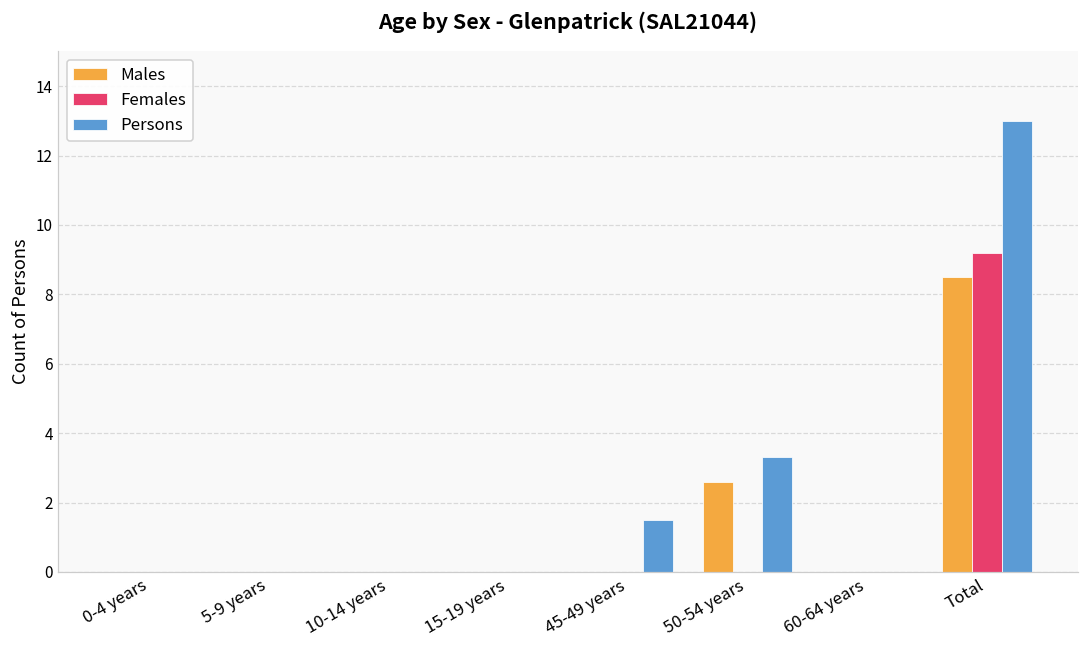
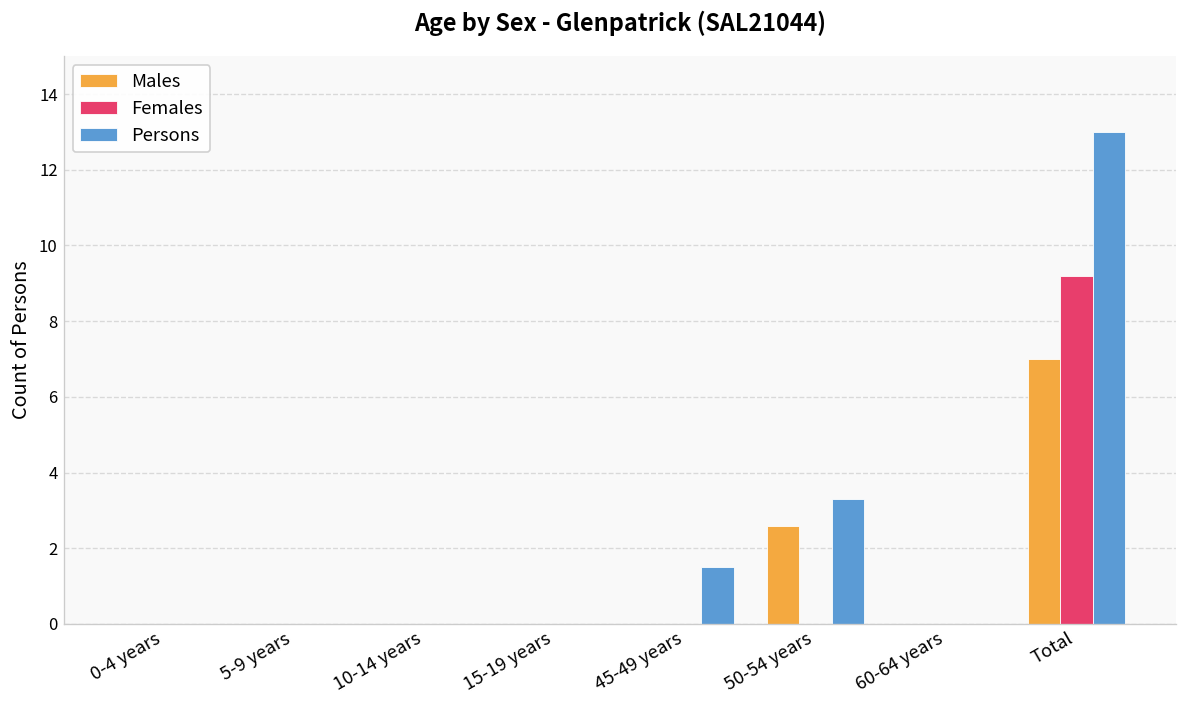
Males, Total: 8.5 -> 7.0
